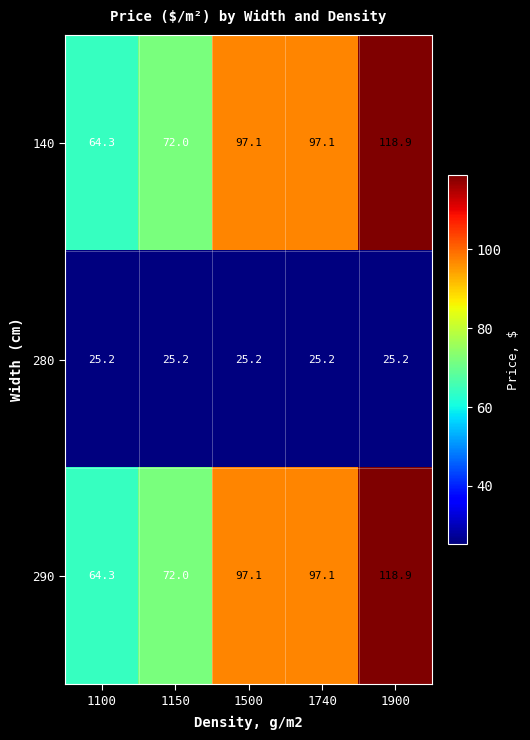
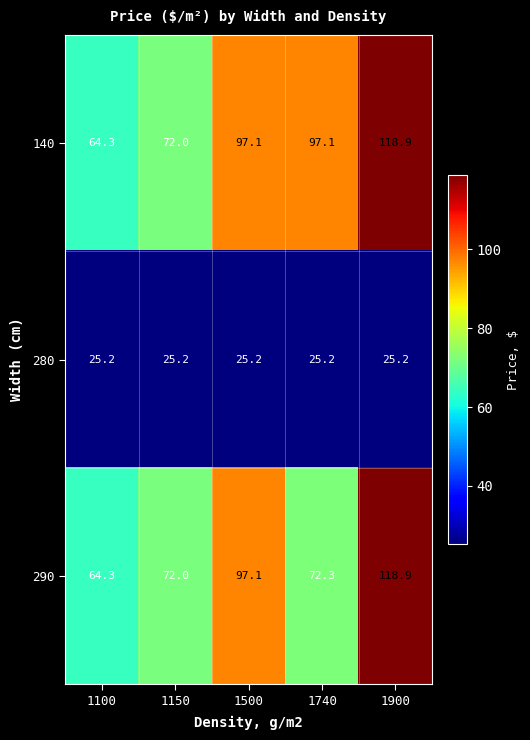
290, 1740: 97.1 -> 72.3
